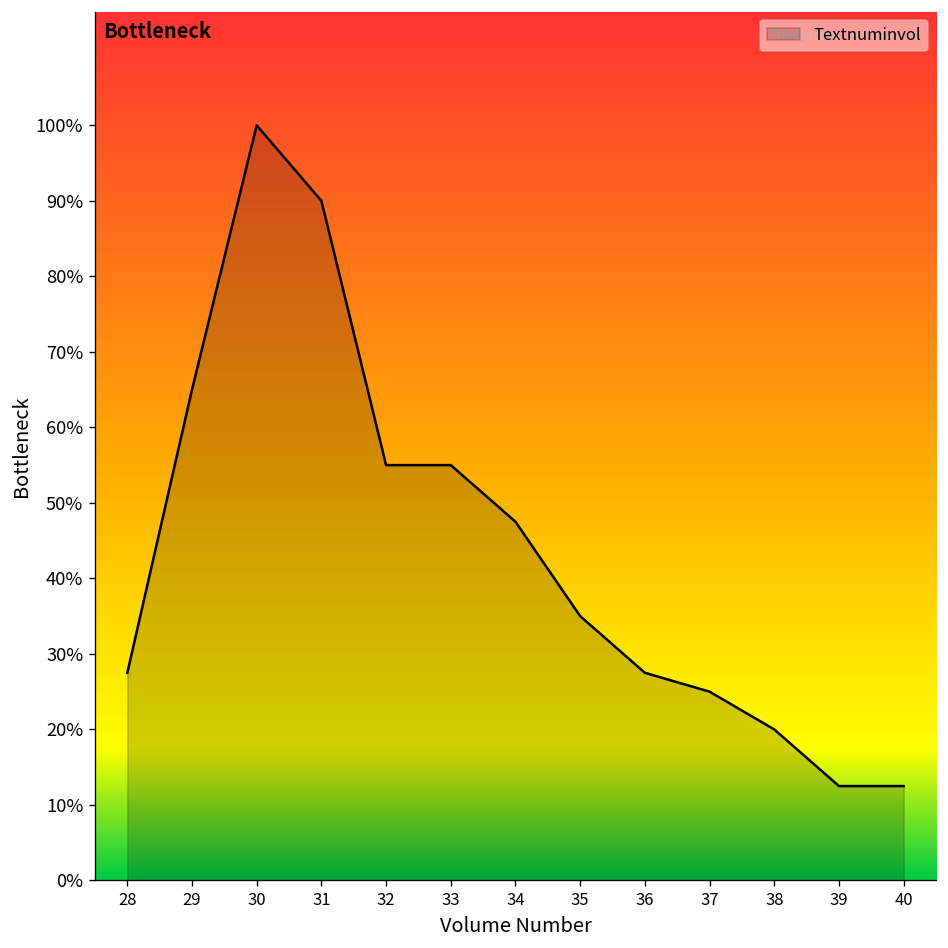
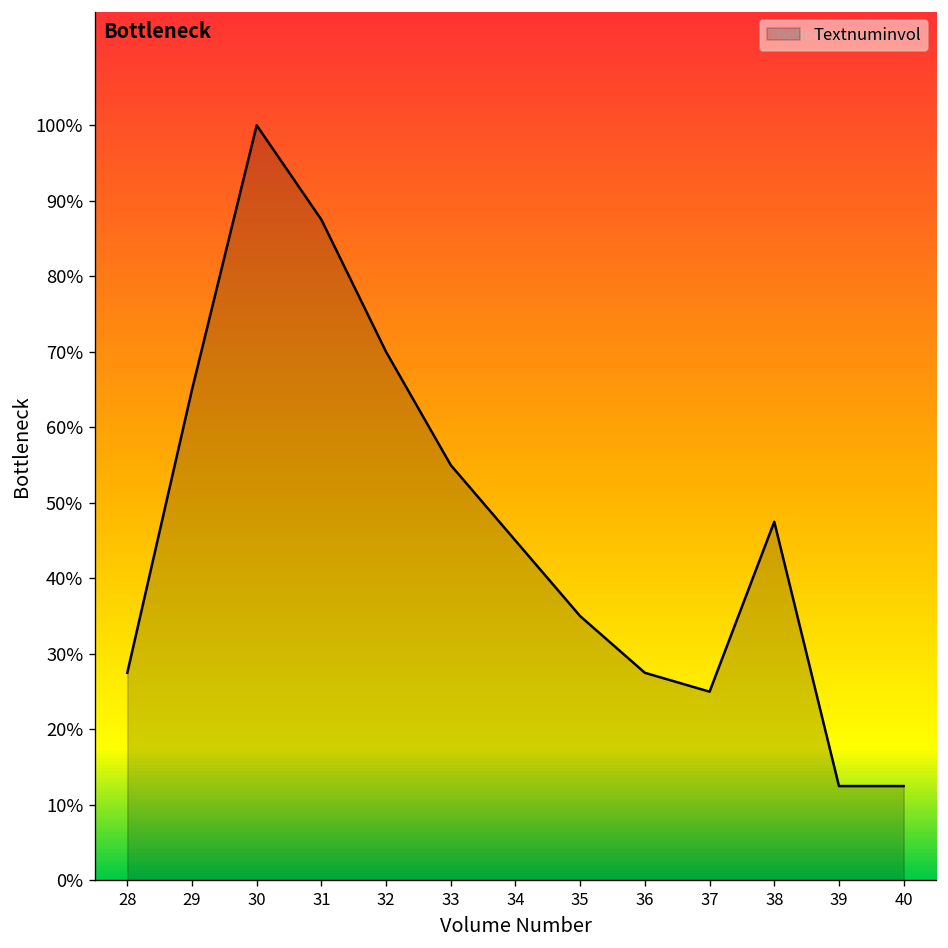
31: 90% -> 88%
32: 55% -> 70%
34: 48% -> 45%
38: 20% -> 48%
